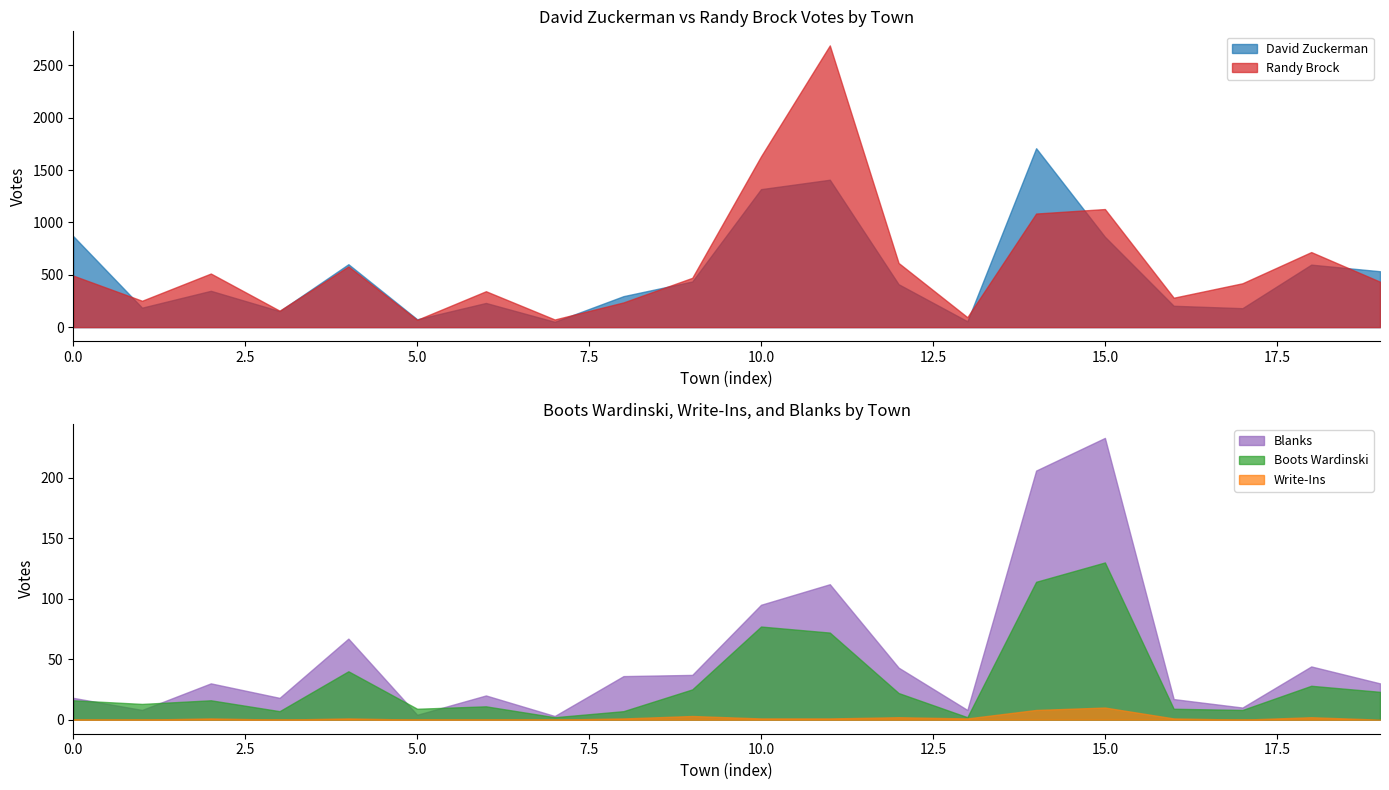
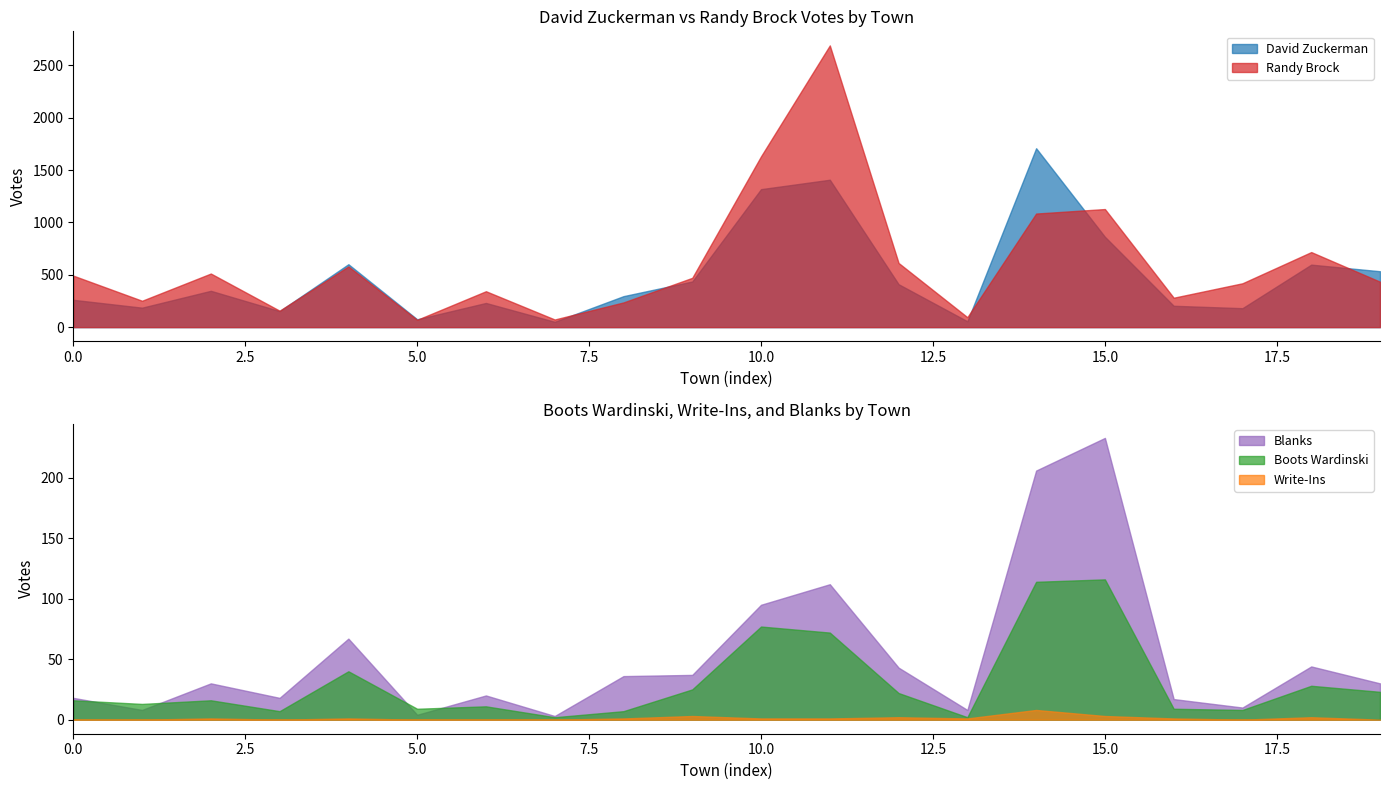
David Zuckerman vs Randy Brock Votes by Town, David Zuckerman, 0.0: 870 -> 260
Boots Wardinski, Write-Ins, and Blanks by Town, Boots Wardinski, 15.0: 130 -> 116
Boots Wardinski, Write-Ins, and Blanks by Town, Write-Ins, 15.0: 10 -> 3
